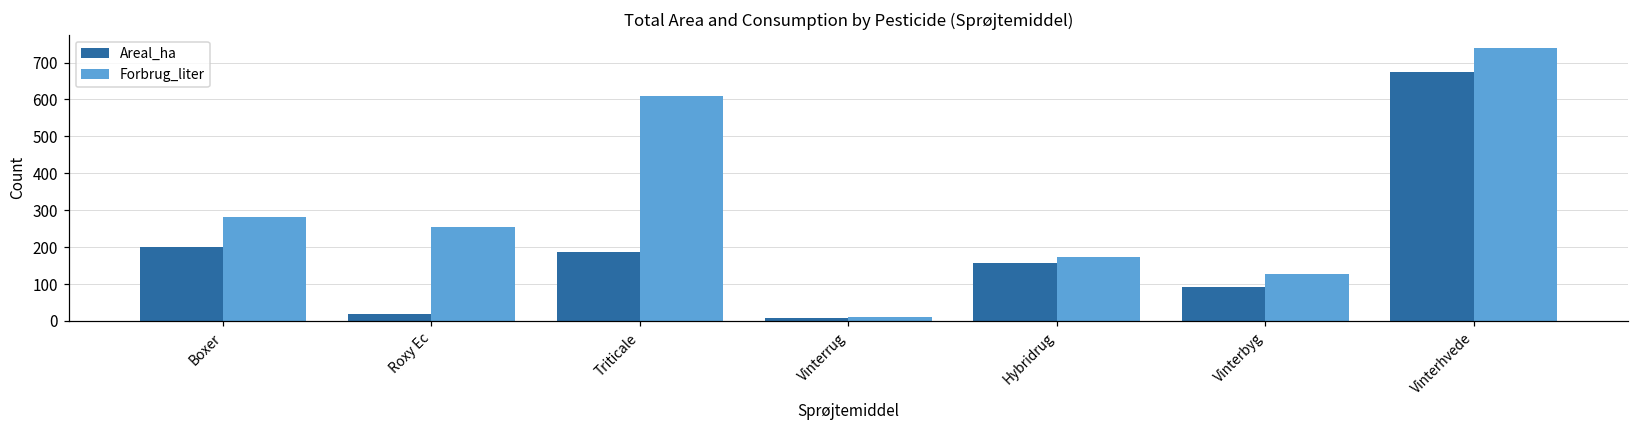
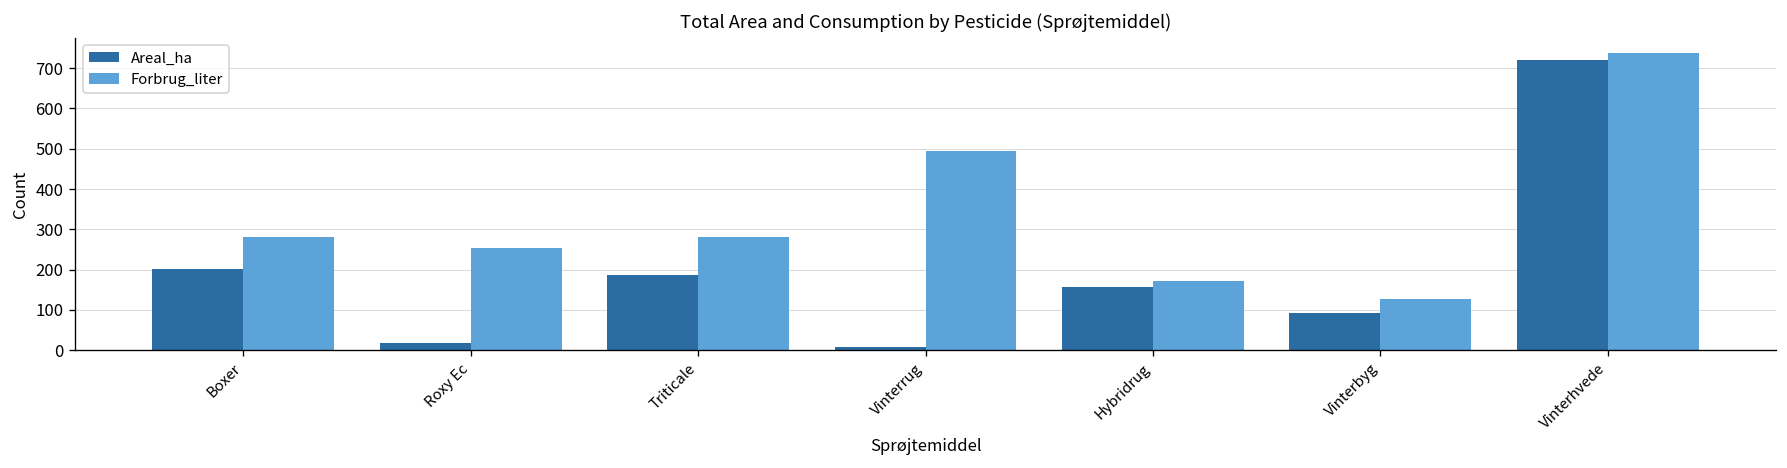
Forbrug_liter, Triticale: 610 -> 280
Forbrug_liter, Vinterrug: 10 -> 490
Areal_ha, Vinterhvede: 670 -> 720
